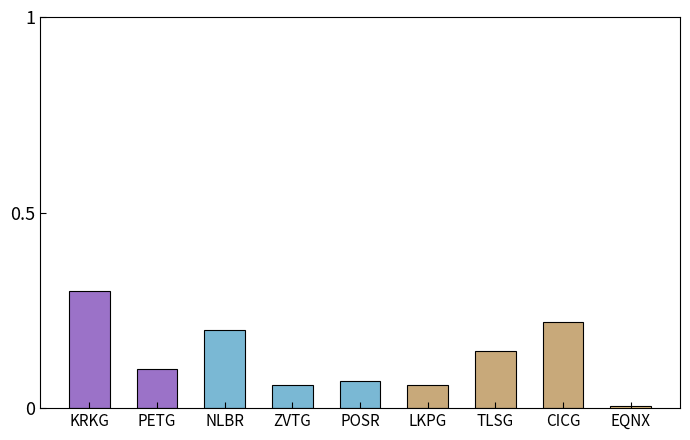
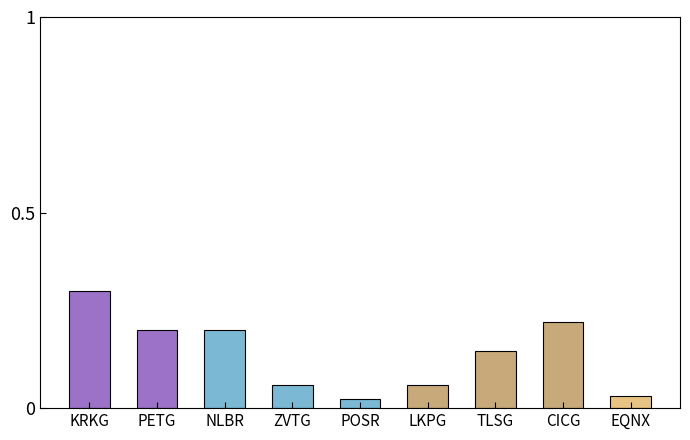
PETG: 0.10 -> 0.20
POSR: 0.07 -> 0.02
EQNX: 0.01 -> 0.03
